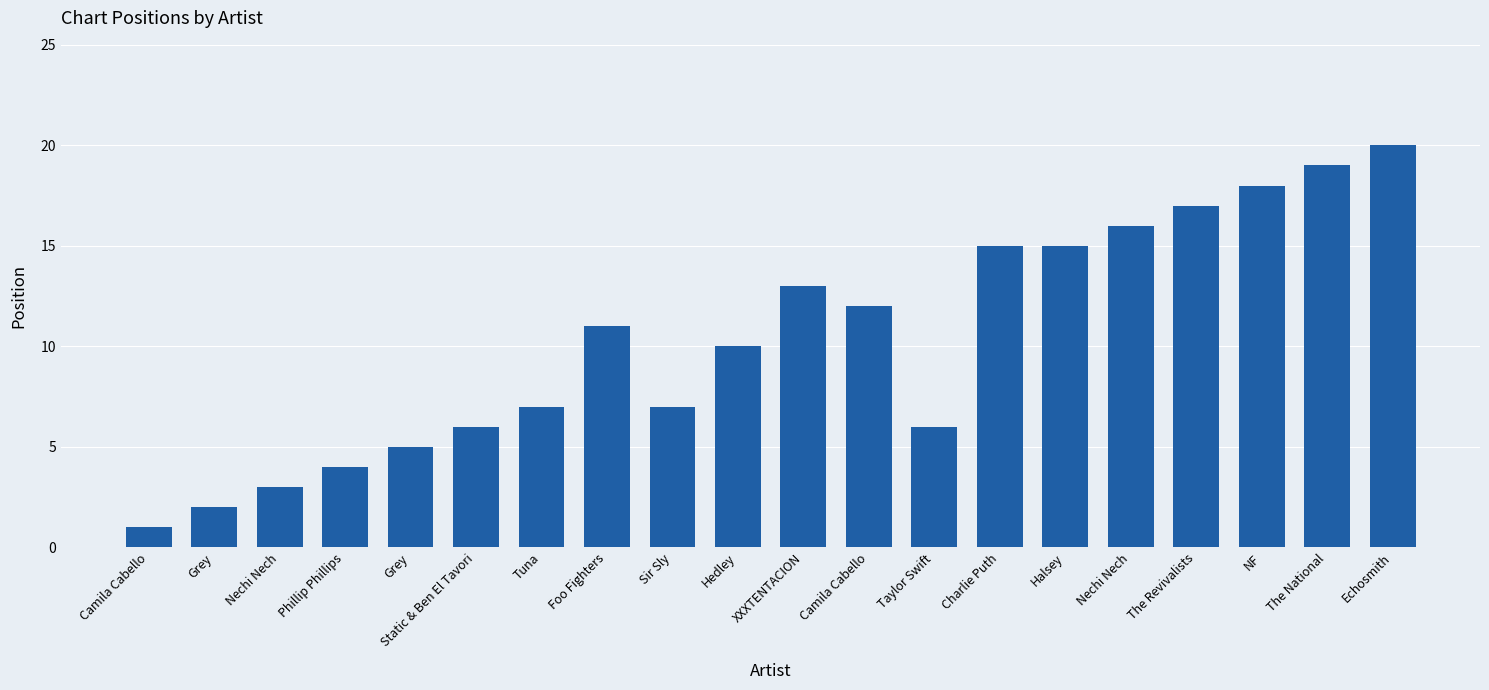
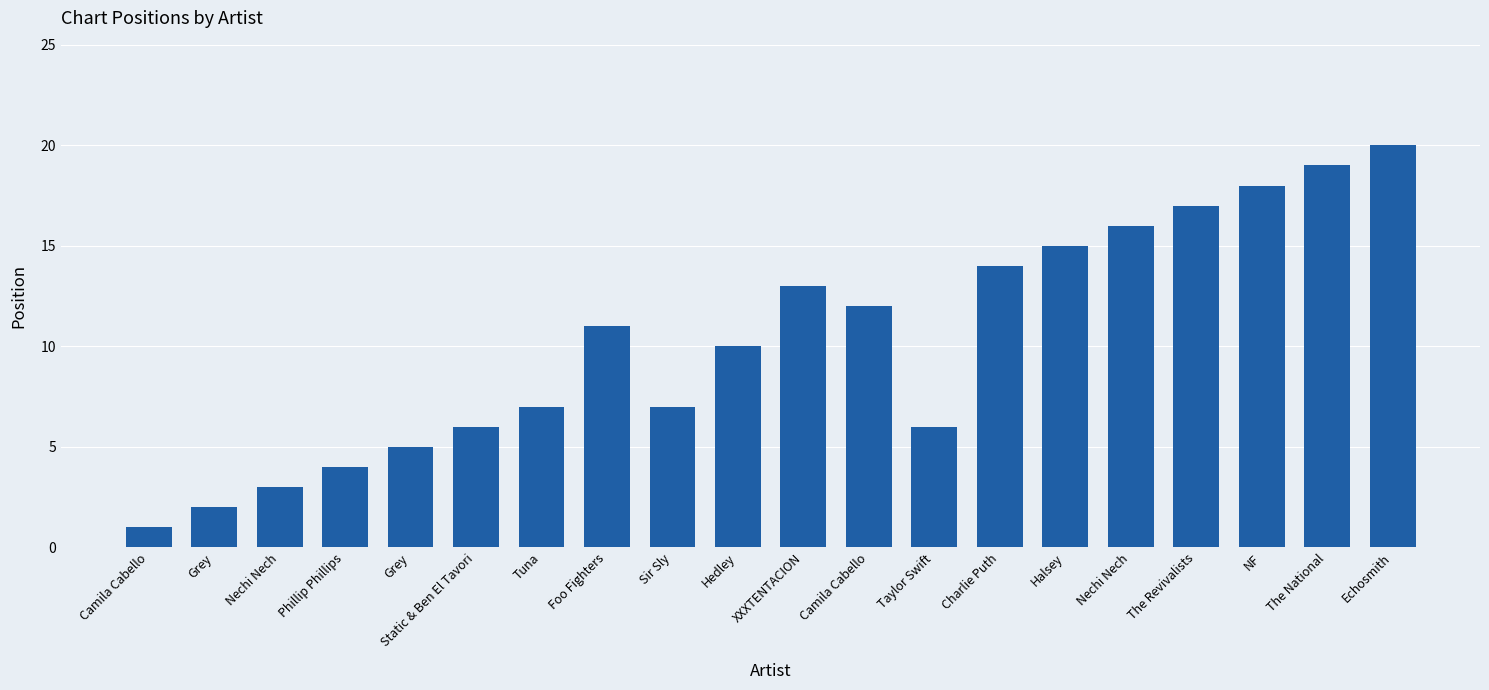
Charlie Puth: 15 -> 14
